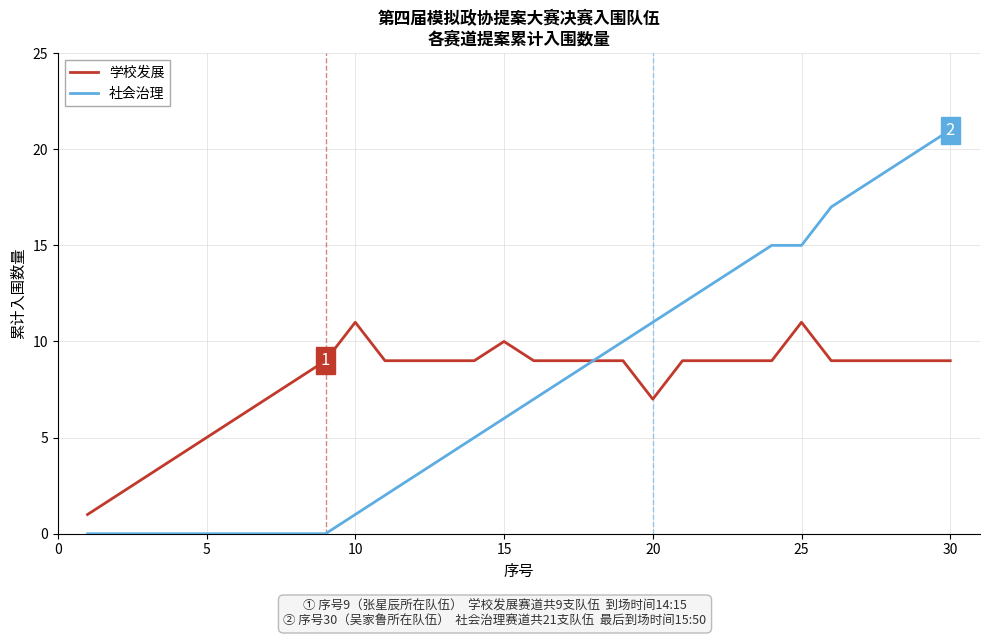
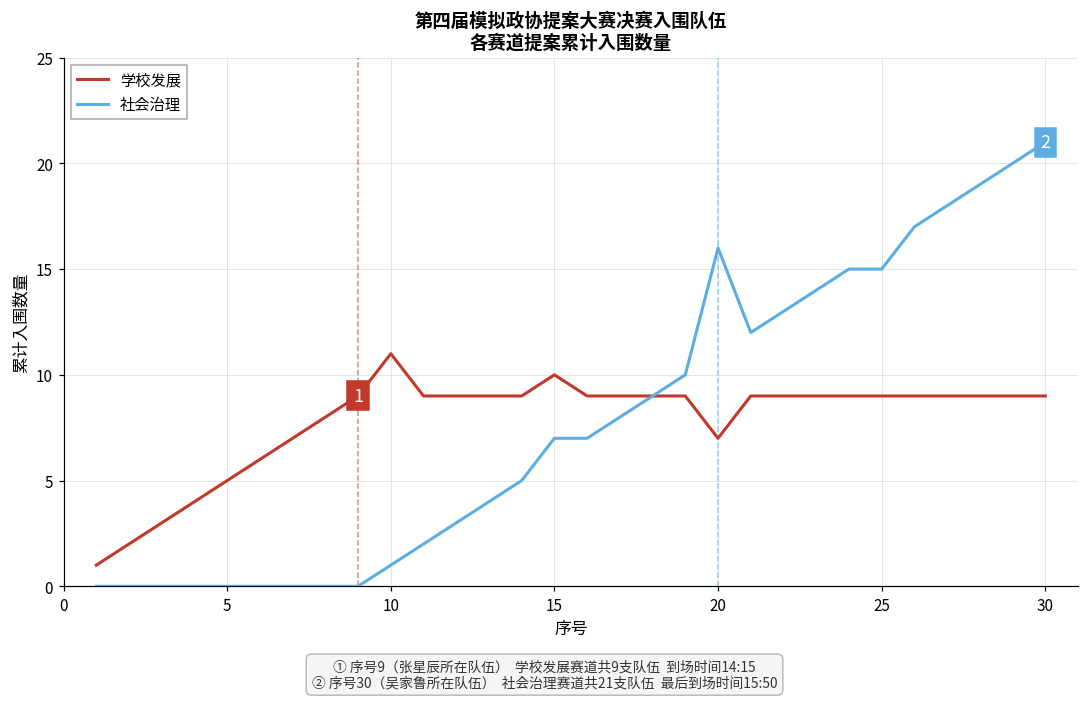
社会治理, 15: 6 -> 7
社会治理, 20: 11 -> 16
学校发展, 25: 11 -> 9
